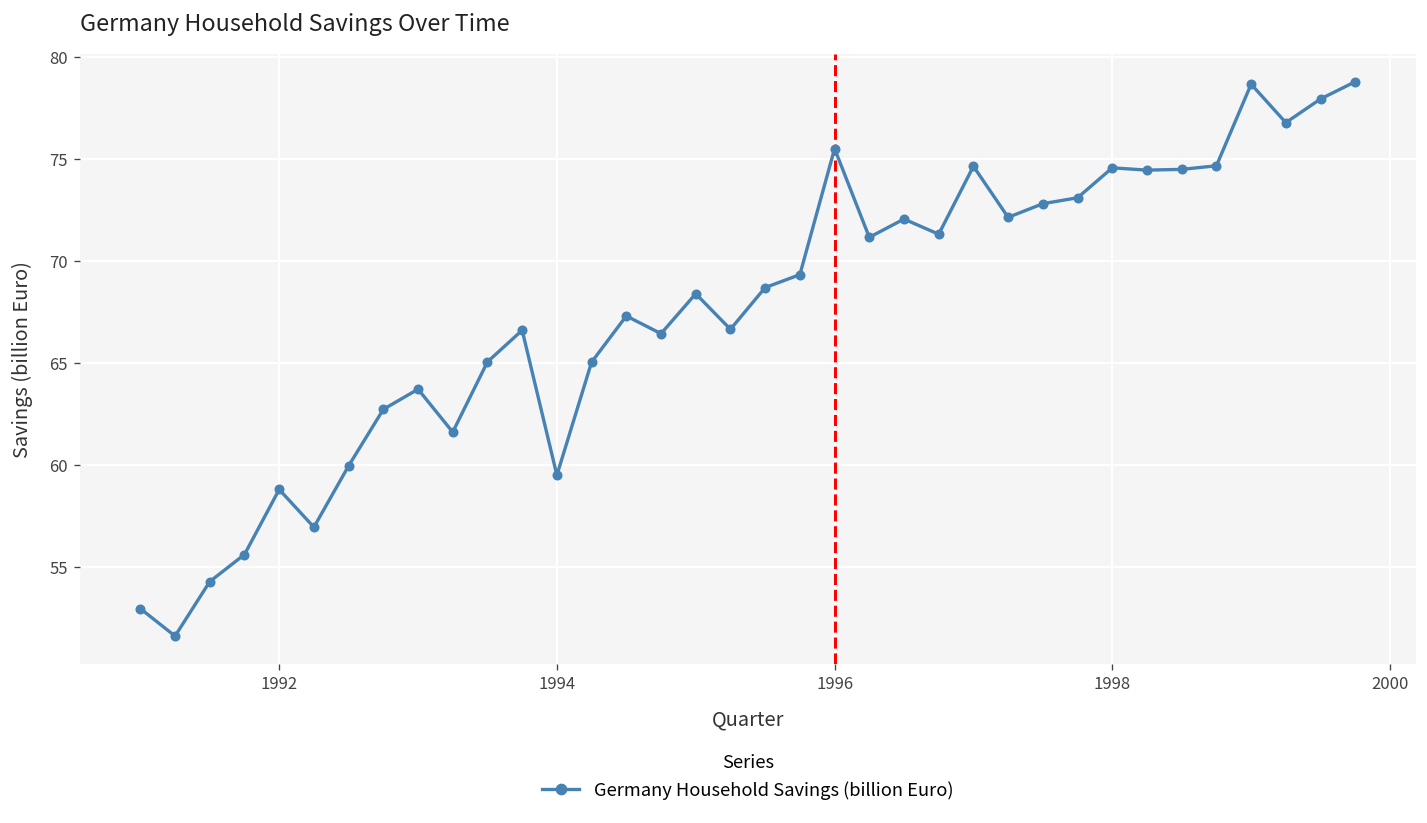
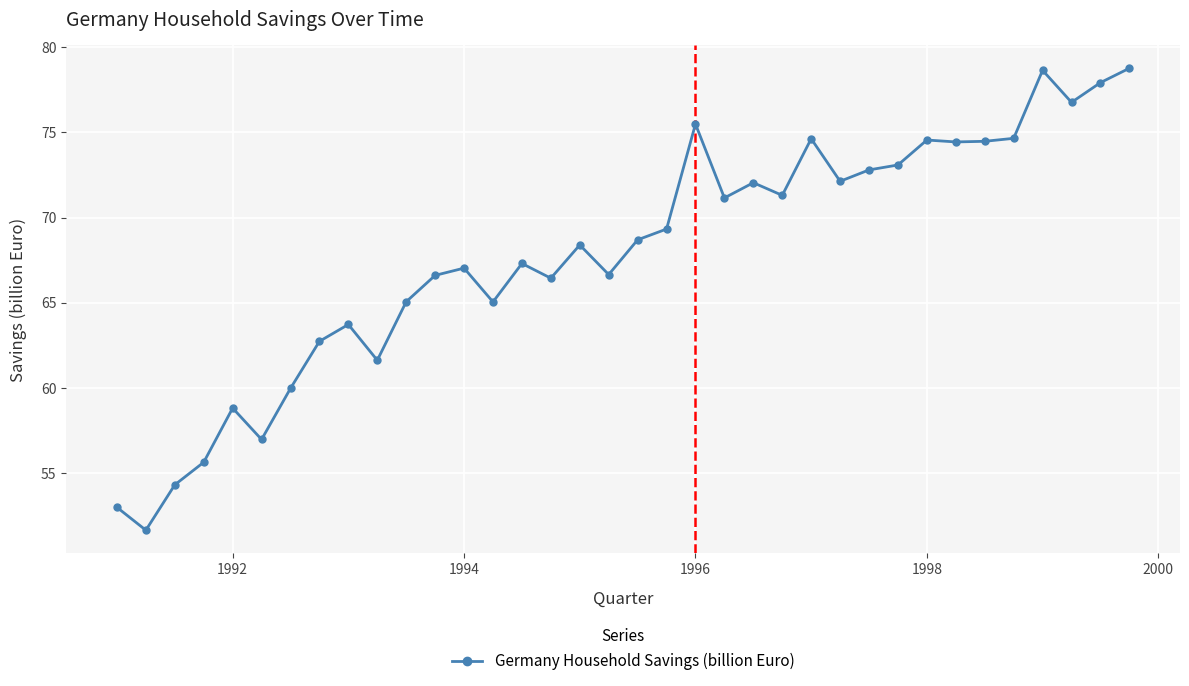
1994: 59.5 -> 67.0
